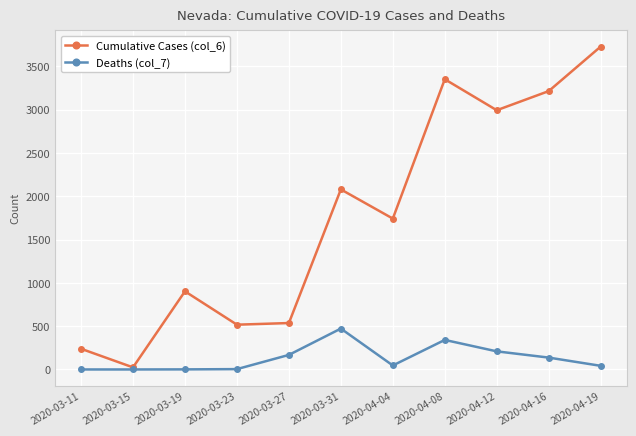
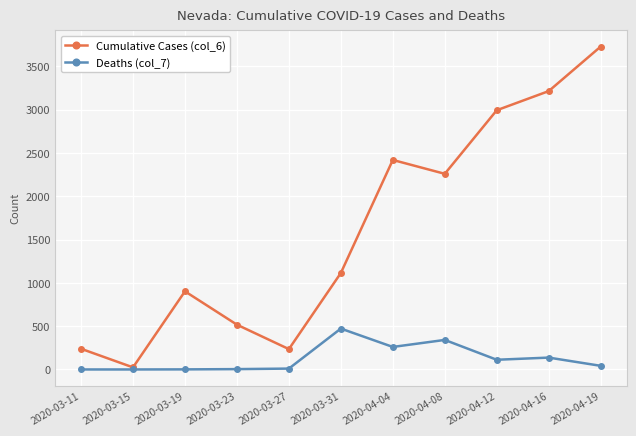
Cumulative Cases (col_6), 2020-03-27: 500 -> 200
Deaths (col_7), 2020-03-27: 200 -> 0
Cumulative Cases (col_6), 2020-03-31: 2100 -> 1100
Cumulative Cases (col_6), 2020-04-04: 1700 -> 2400
Deaths (col_7), 2020-04-04: 0 -> 300
Cumulative Cases (col_6), 2020-04-08: 3400 -> 2300
Deaths (col_7), 2020-04-12: 200 -> 100
